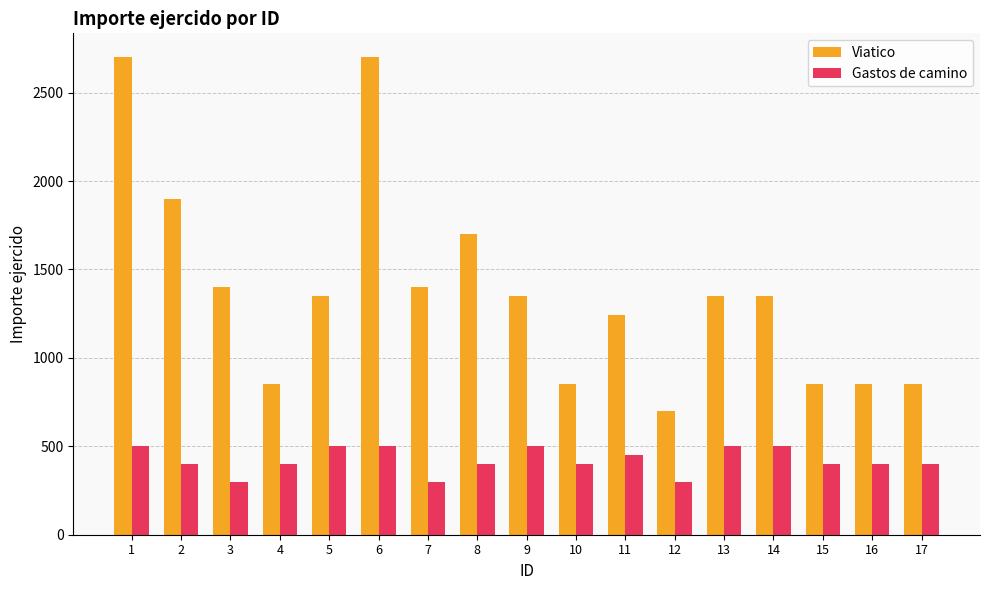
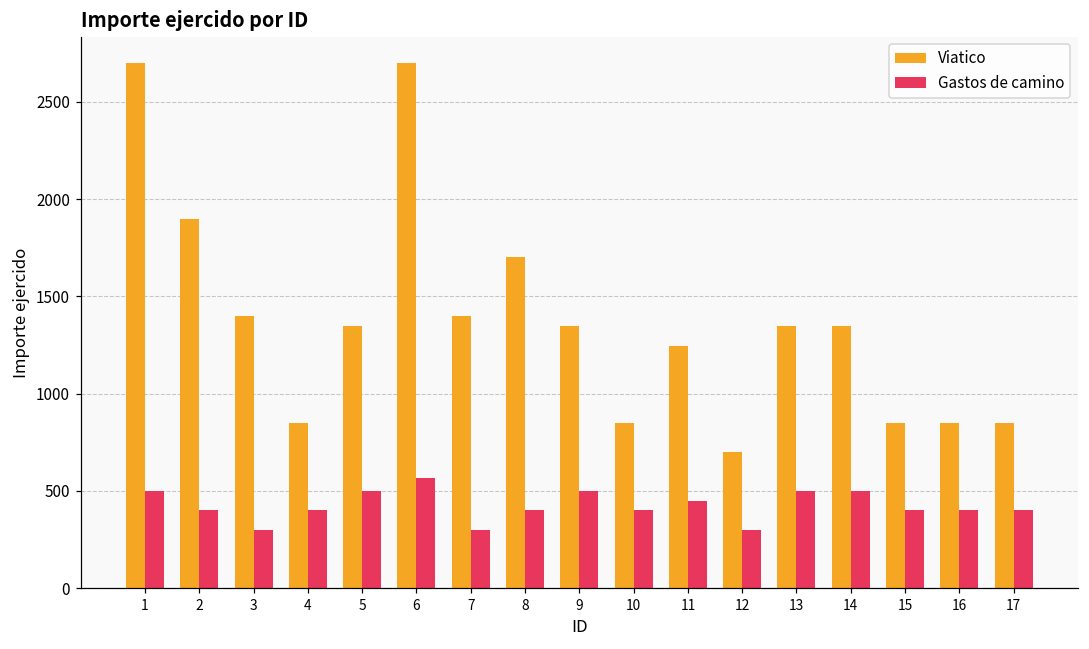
Gastos de camino, 6: 500 -> 570
